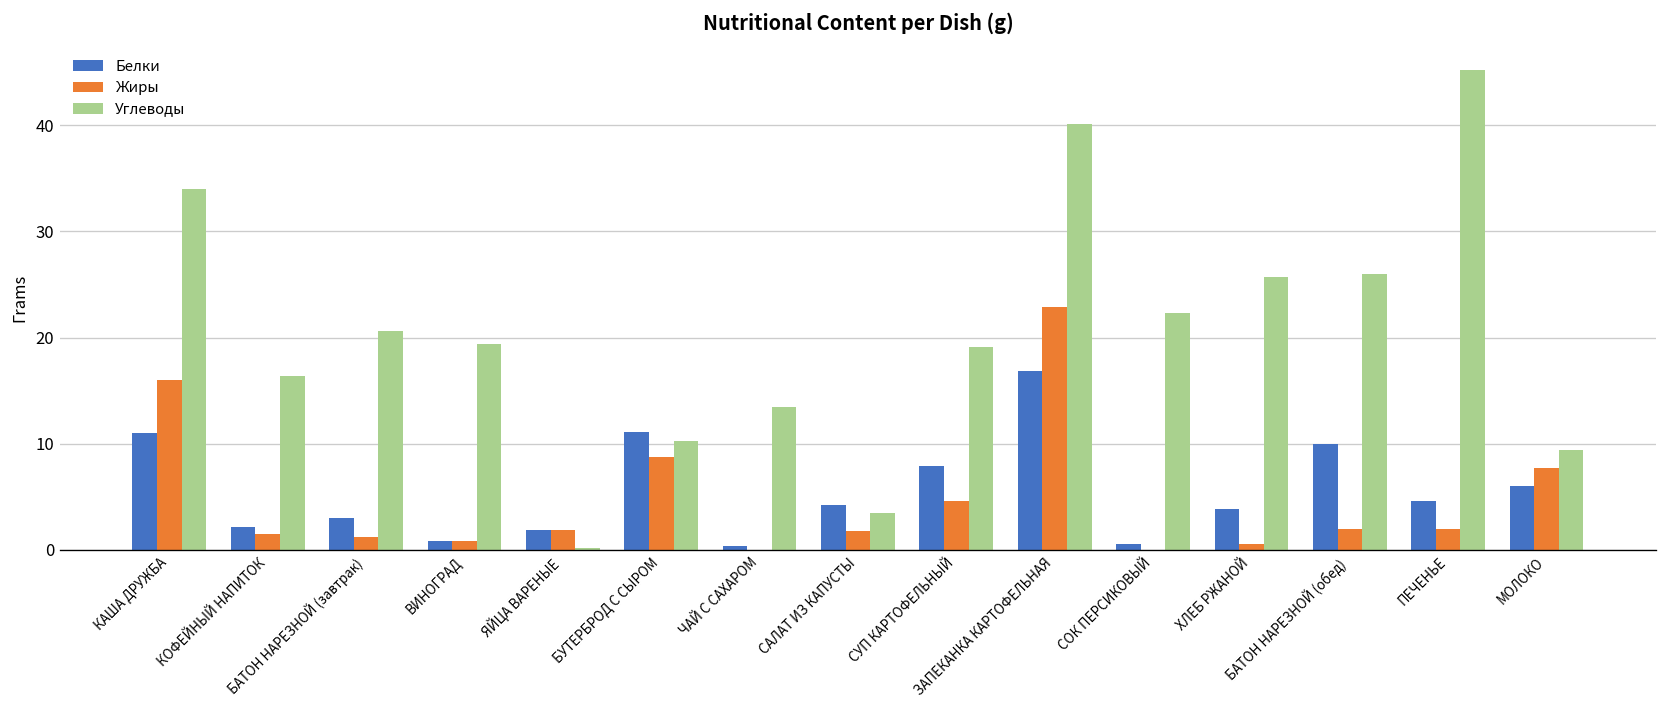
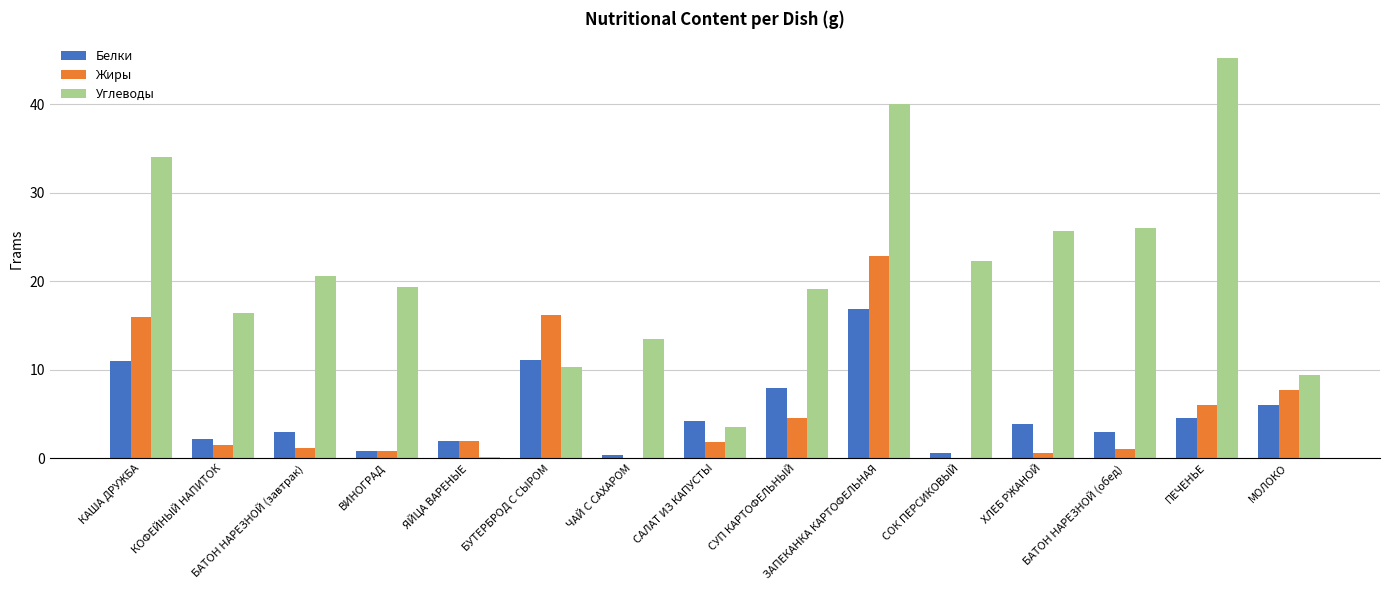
Жиры, БУТЕРБРОД С СЫРОМ: 9 -> 16
Белки, БАТОН НАРЕЗНОЙ (обед): 10 -> 3
Жиры, БАТОН НАРЕЗНОЙ (обед): 2 -> 1
Жиры, ПЕЧЕНЬЕ: 2 -> 6
